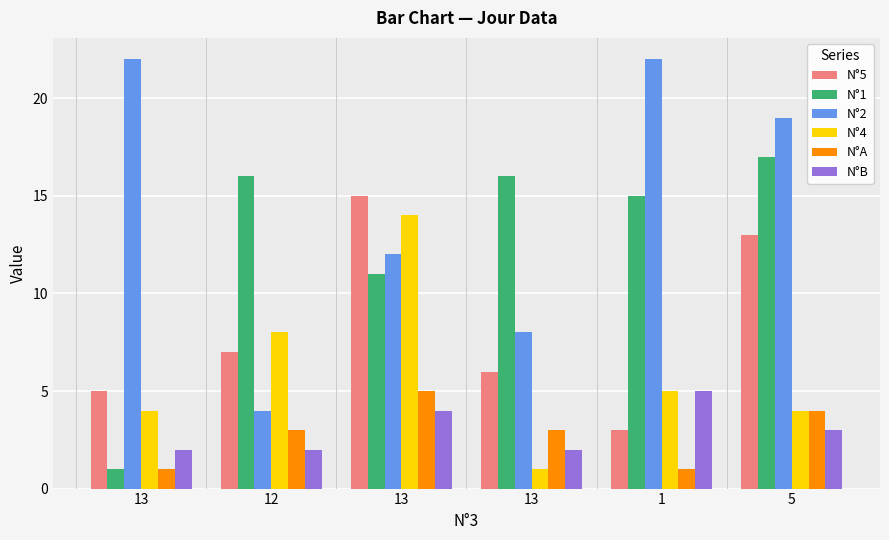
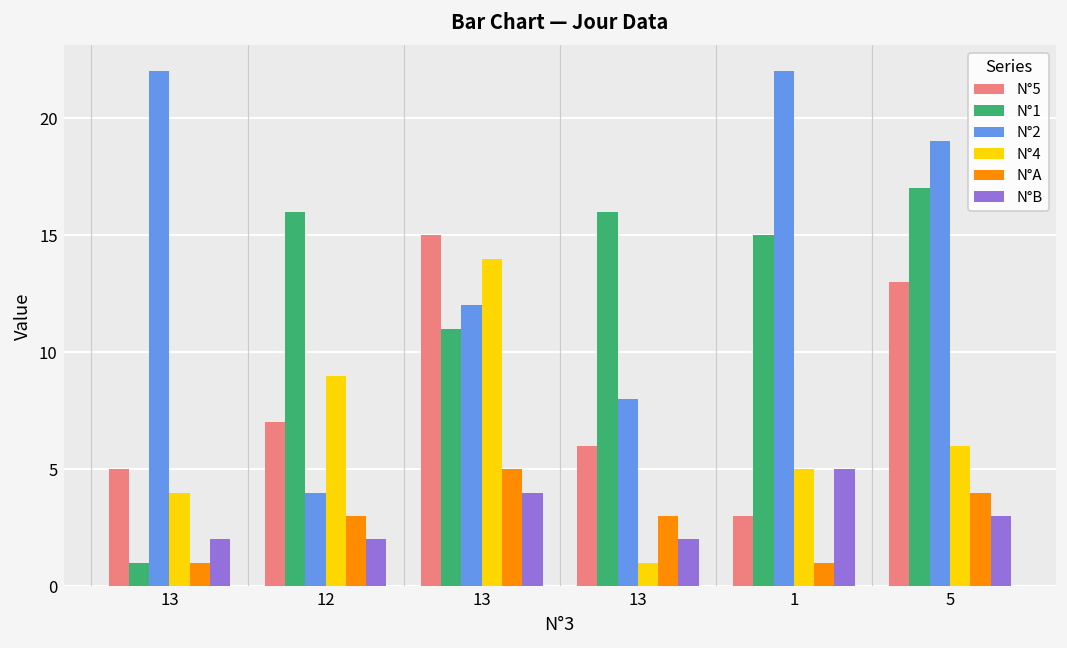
N°4, 12: 8 -> 9
N°4, 5: 4 -> 6
